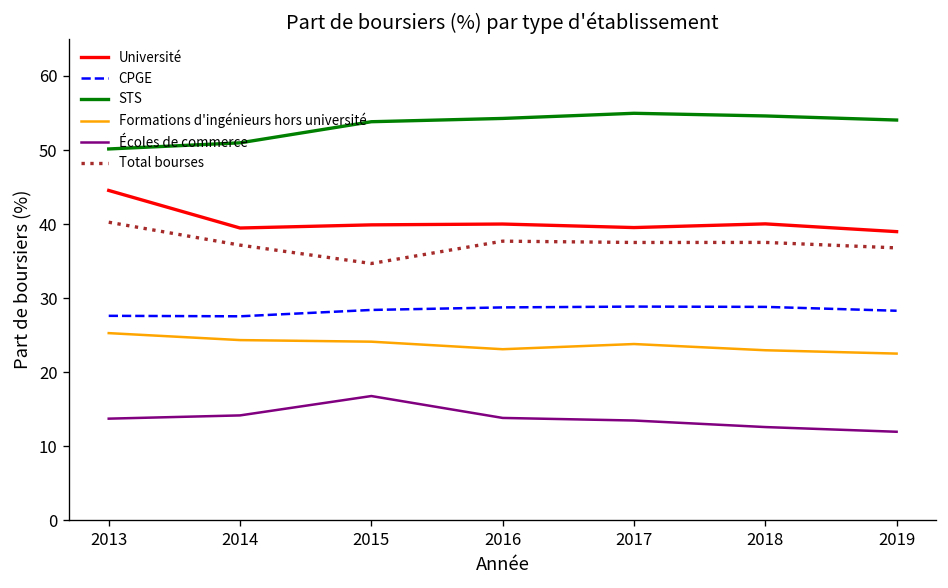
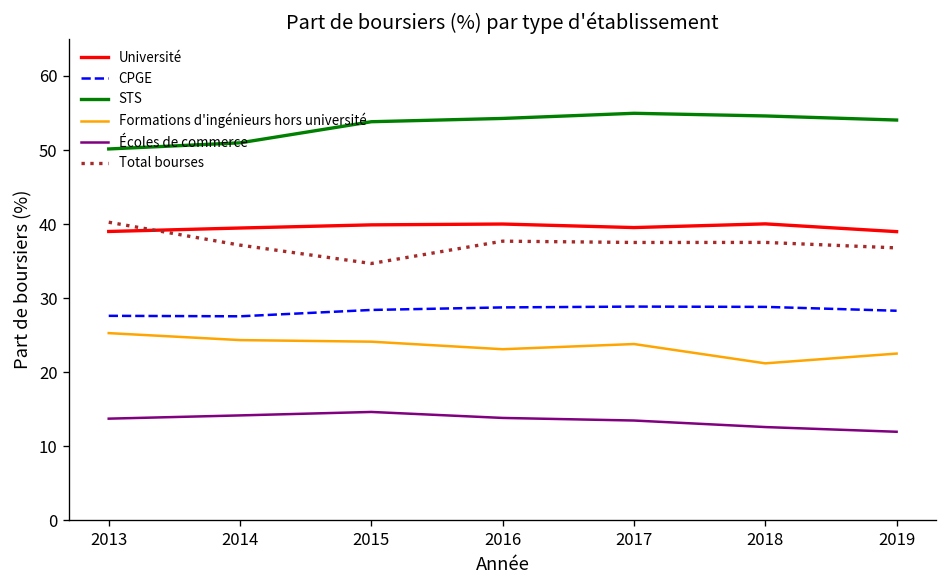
Université, 2013: 45 -> 39
Écoles de commerce, 2015: 17 -> 15
Formations d'ingénieurs hors université, 2018: 23 -> 21
